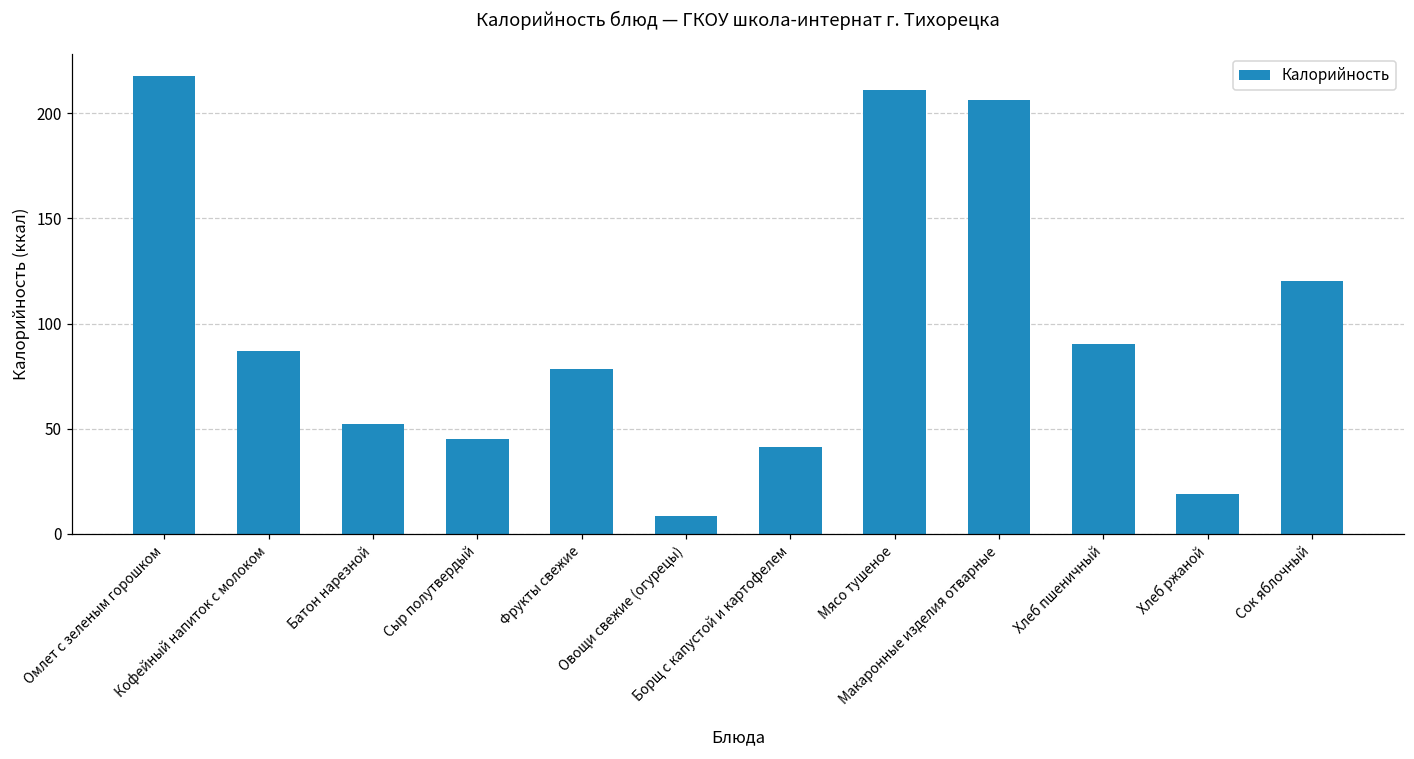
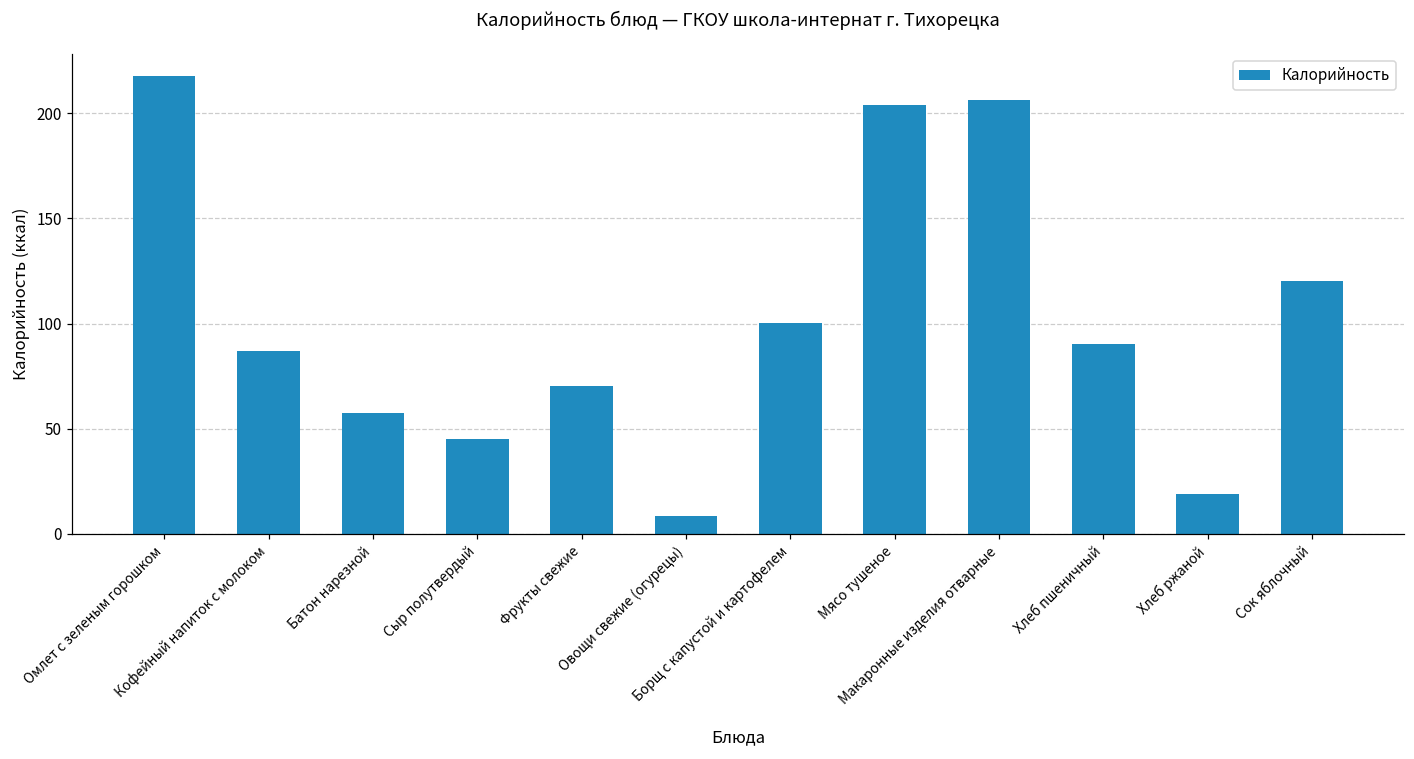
Батон нарезной: 52 -> 58
Фрукты свежие: 78 -> 71
Борщ с капустой и картофелем: 42 -> 100
Мясо тушеное: 211 -> 204
